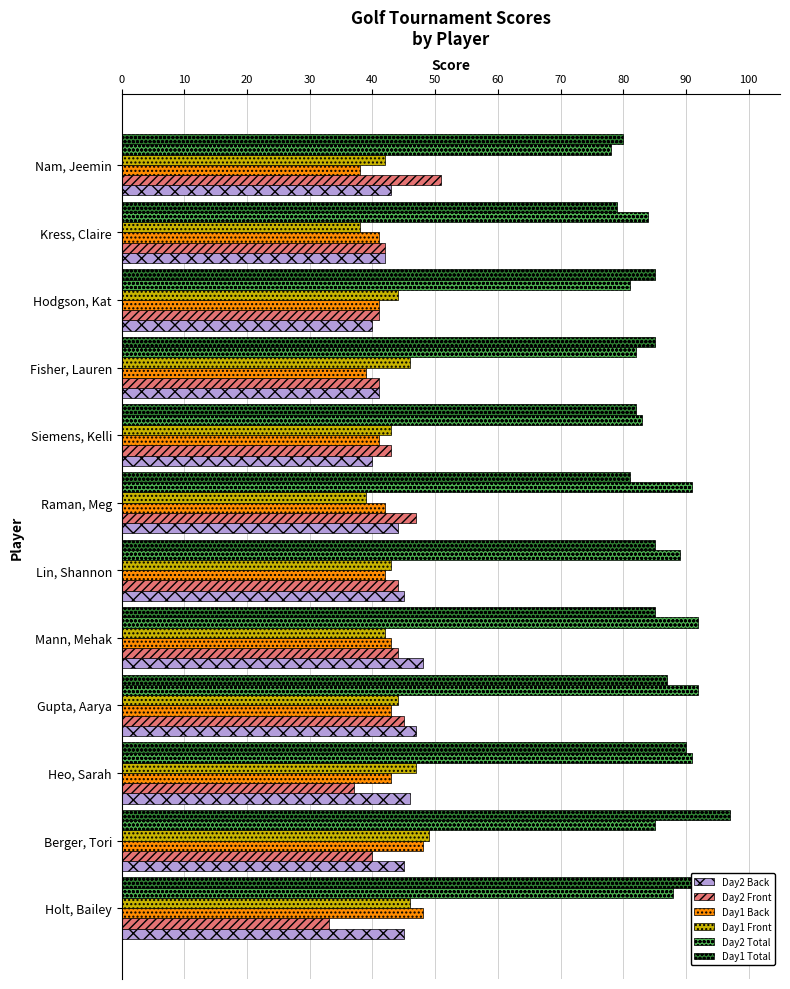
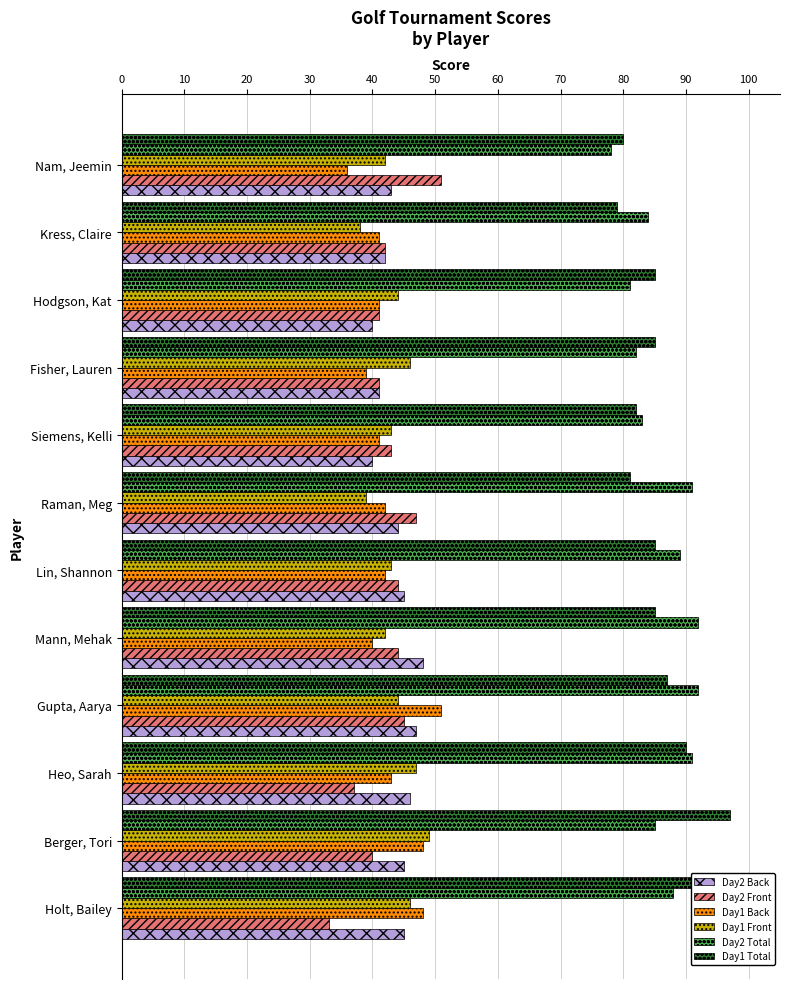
Day1 Back, Nam, Jeemin: 38 -> 36
Day1 Back, Mann, Mehak: 43 -> 40
Day1 Back, Gupta, Aarya: 43 -> 51
